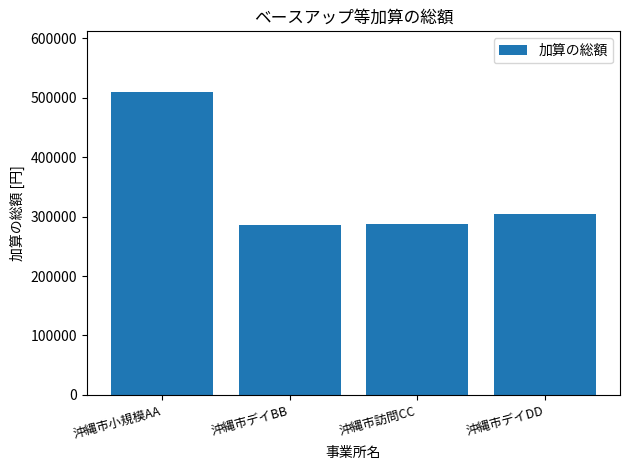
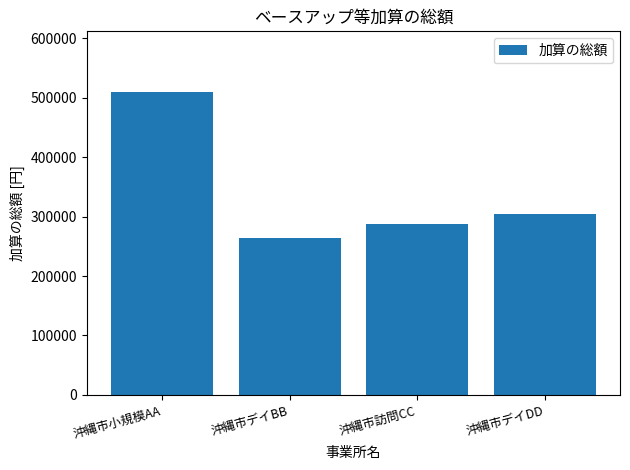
沖縄市デイBB: 290000 -> 260000
